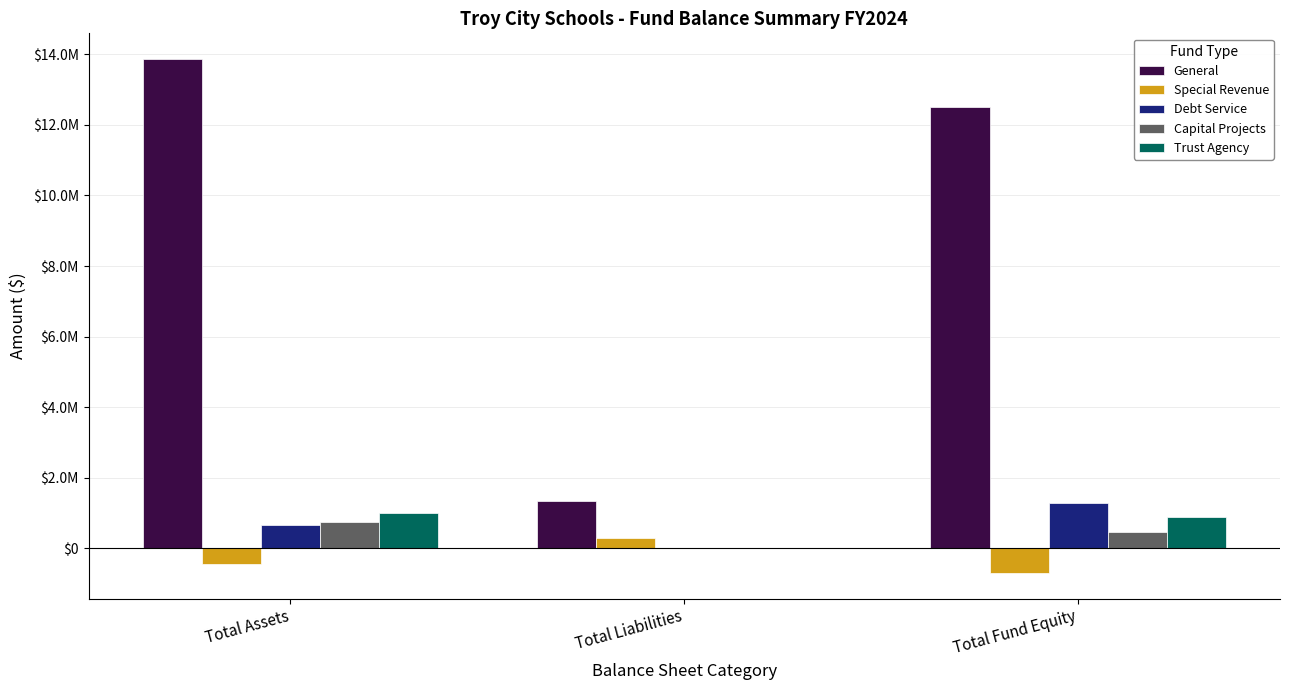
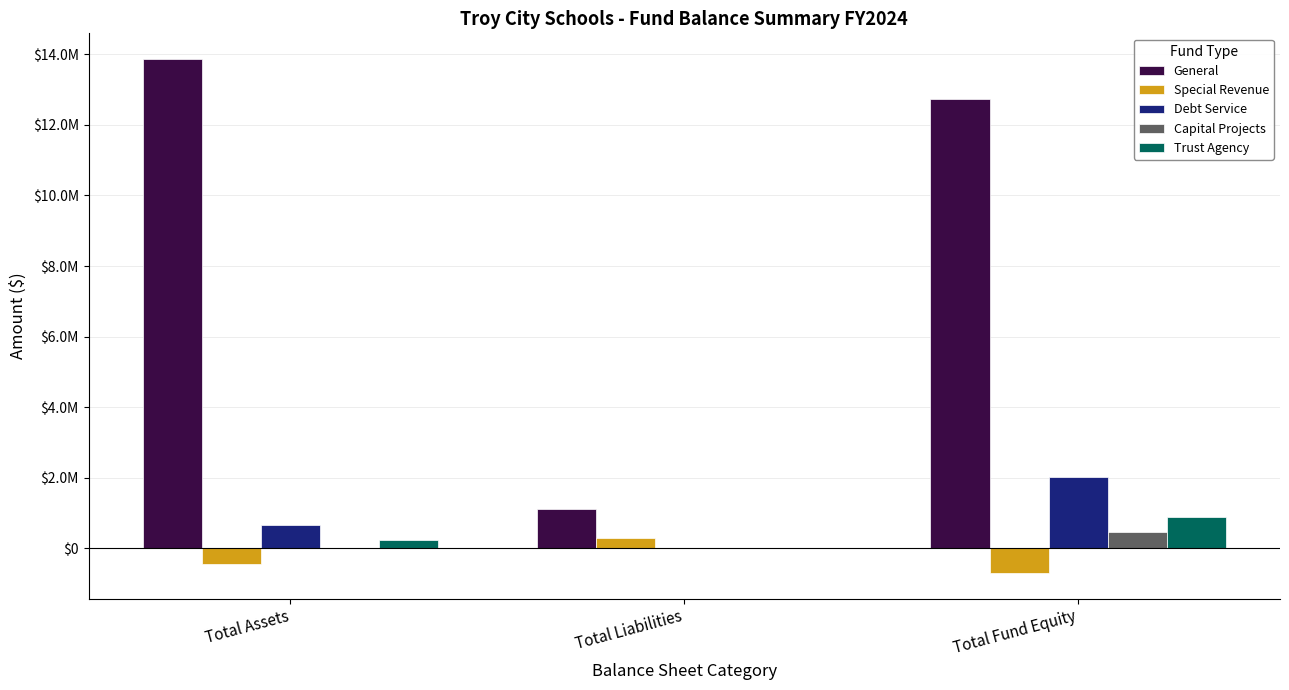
Capital Projects, Total Assets: $700000 -> $0
Trust Agency, Total Assets: $1000000 -> $200000
General, Total Liabilities: $1400000 -> $1100000
General, Total Fund Equity: $12500000 -> $12700000
Debt Service, Total Fund Equity: $1300000 -> $2000000
